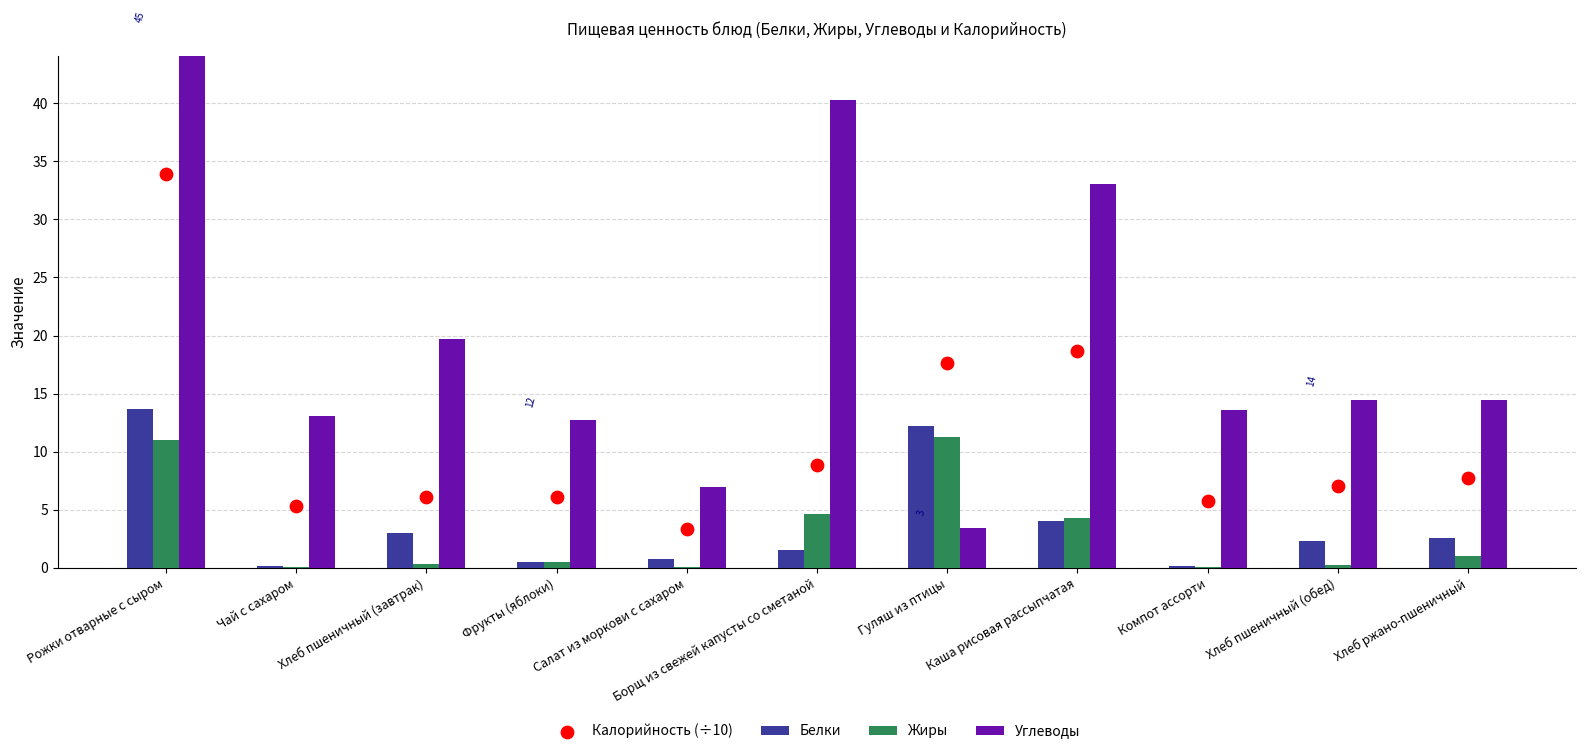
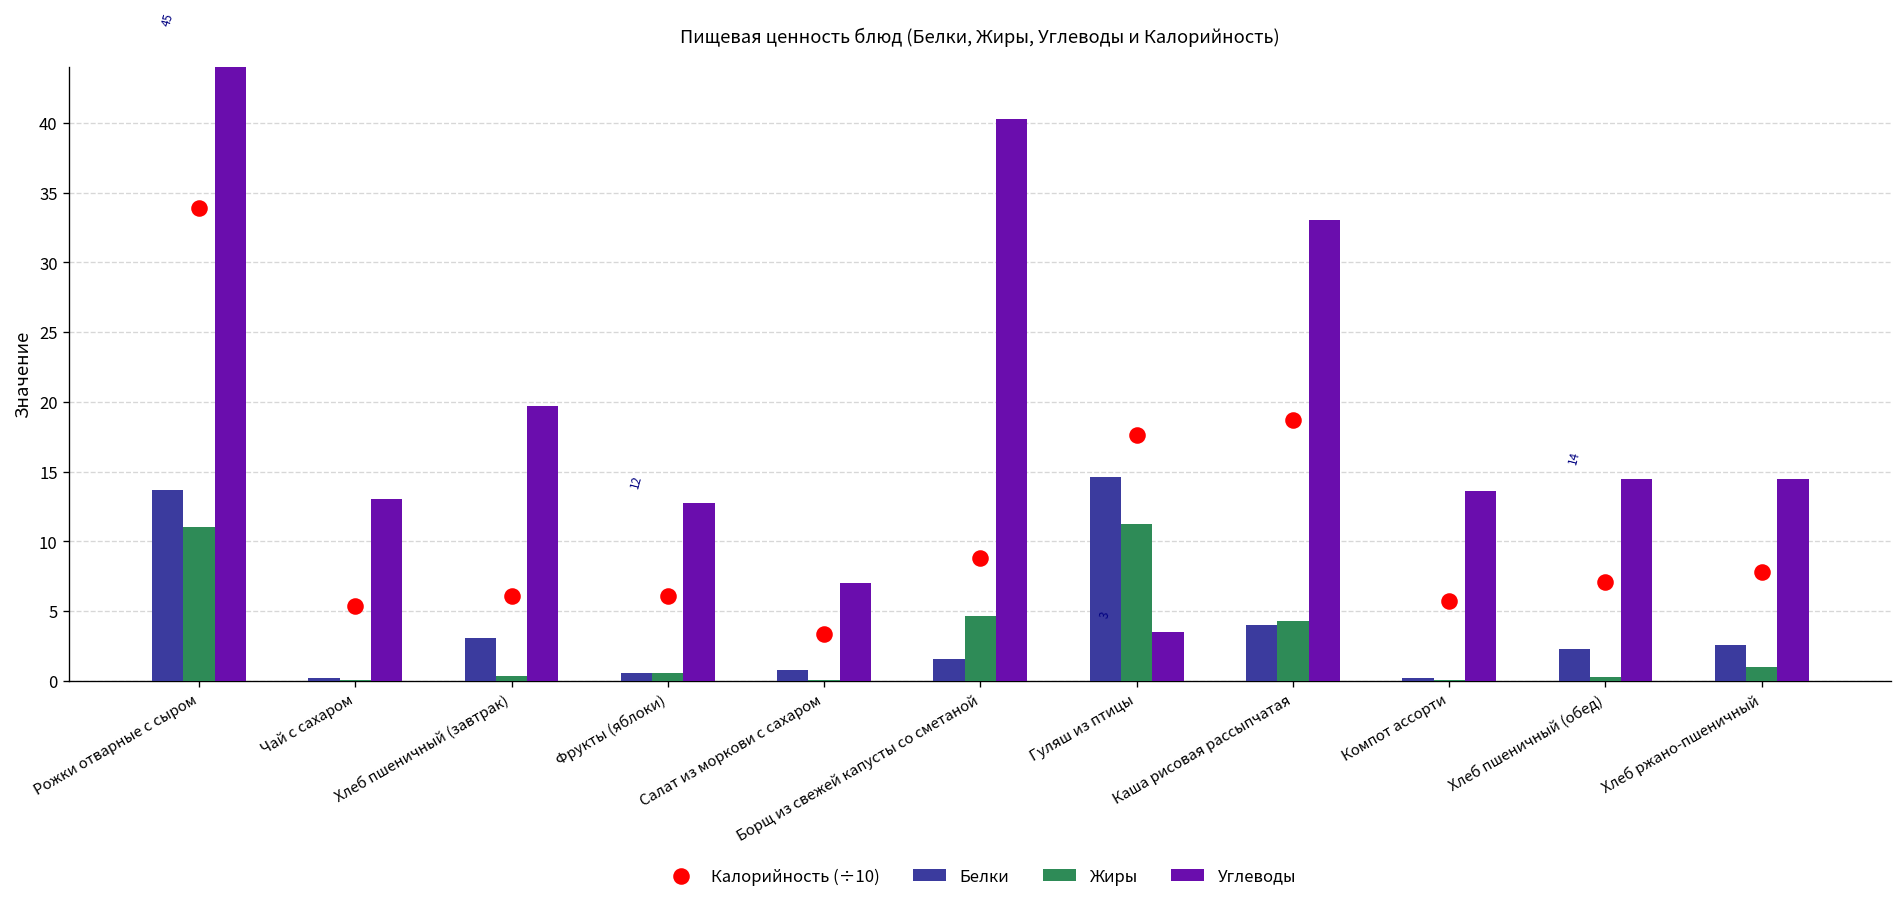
Белки, Гуляш из птицы: 12.3 -> 14.6
